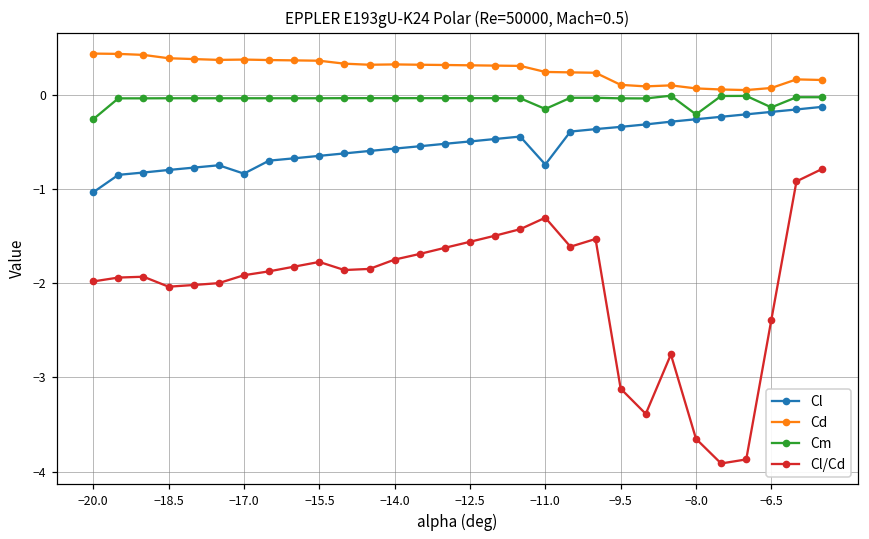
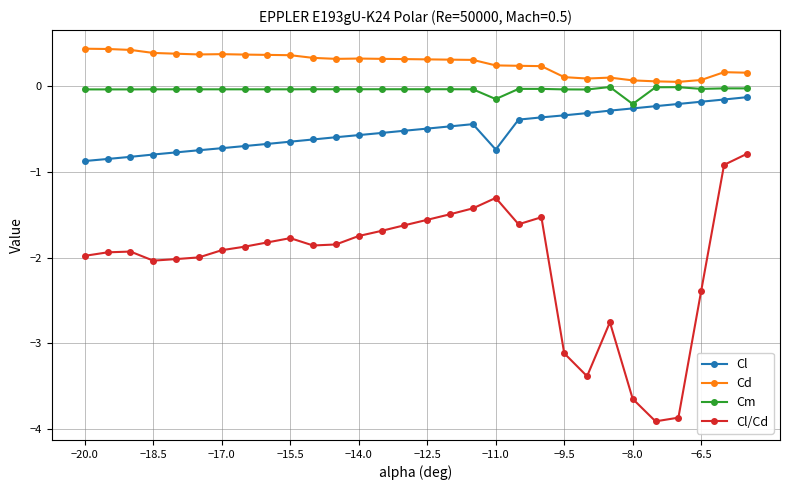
Cl, −20.0: -1.0 -> -0.9
Cm, −20.0: -0.3 -> 0.0
Cl, −17.0: -0.8 -> -0.7
Cm, −6.5: -0.1 -> 0.0
